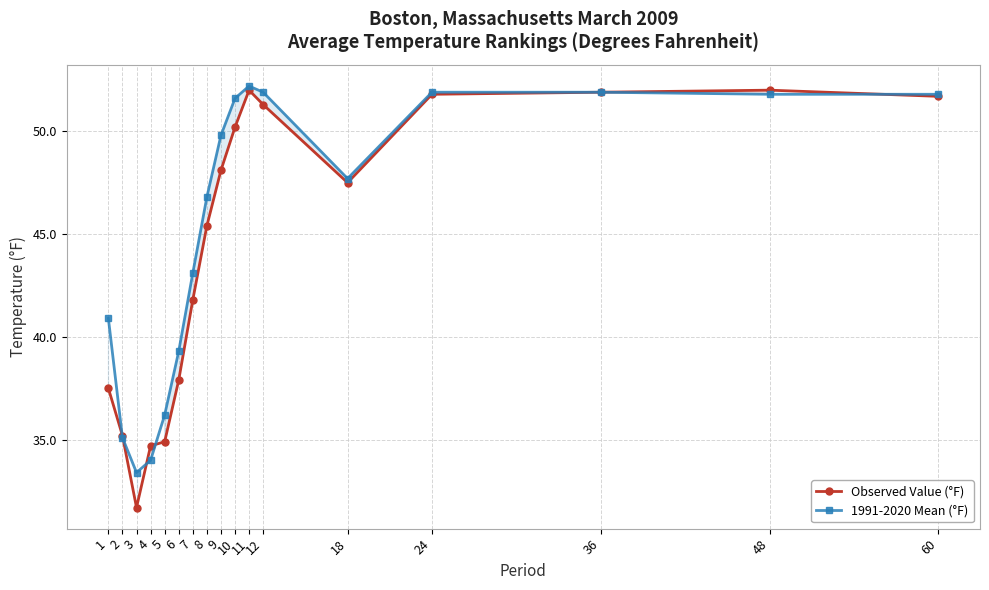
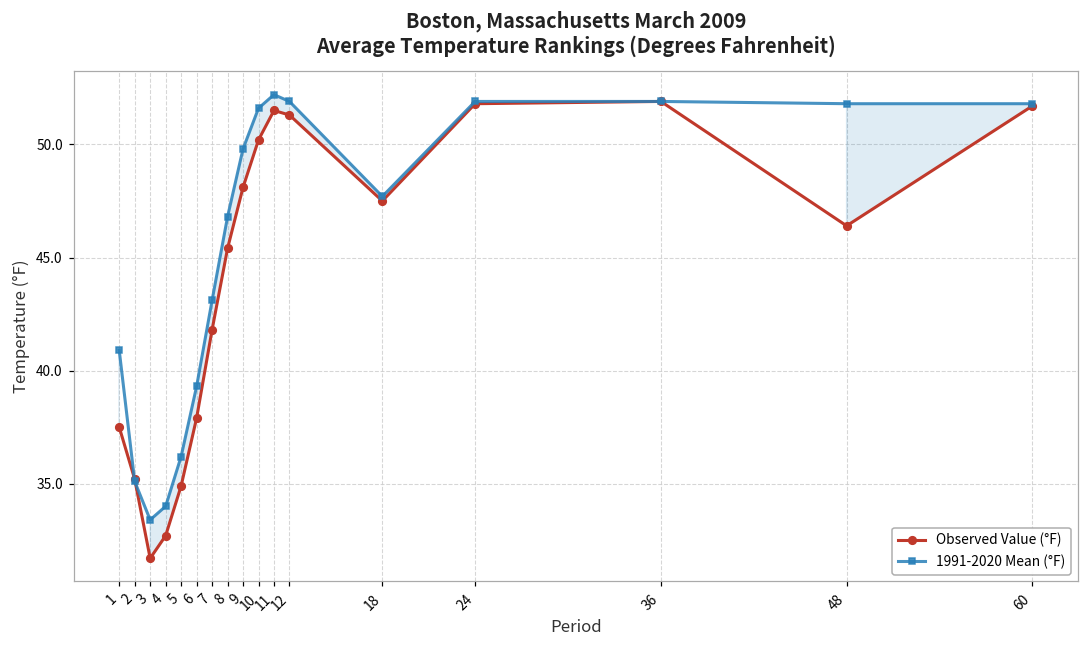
Observed Value (°F), 4: 34.7 -> 32.7
Observed Value (°F), 11: 52.0 -> 51.5
Observed Value (°F), 48: 52.0 -> 46.4
